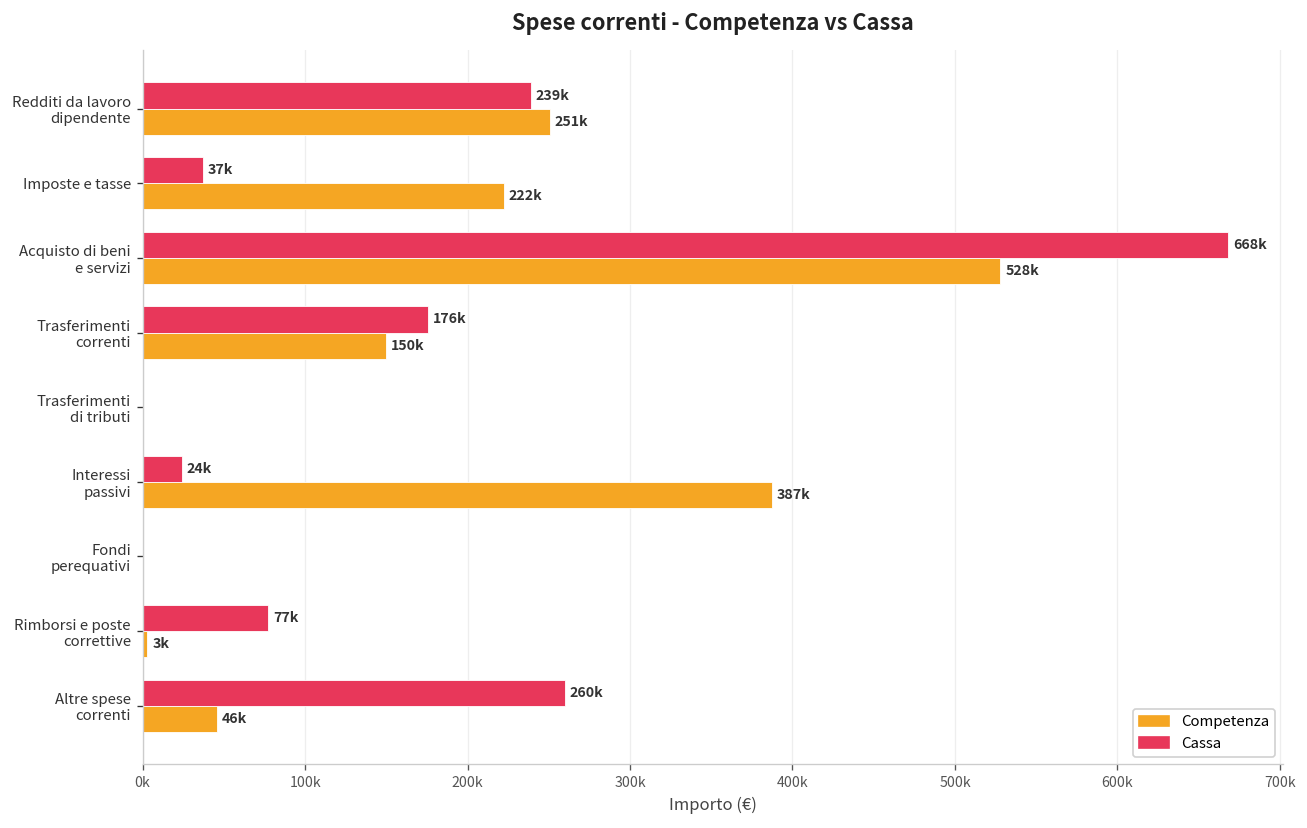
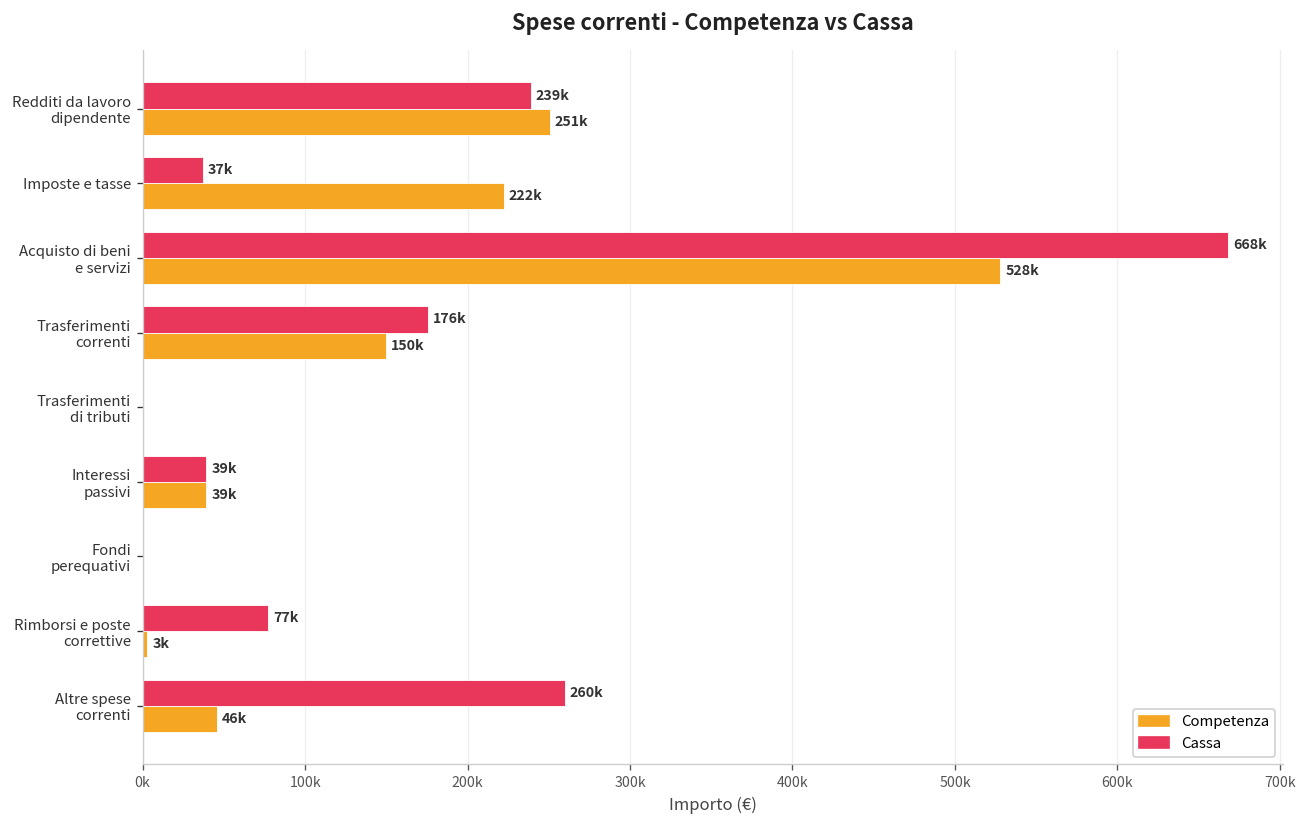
Cassa, Interessi passivi: 24k -> 39k
Competenza, Interessi passivi: 387k -> 39k
